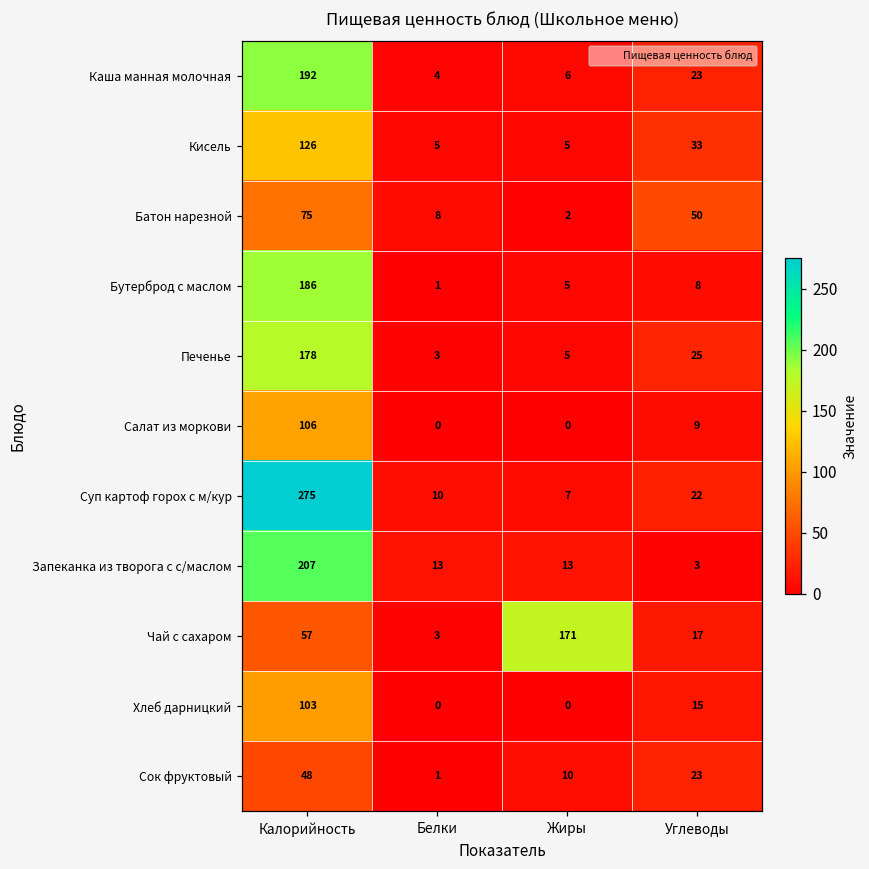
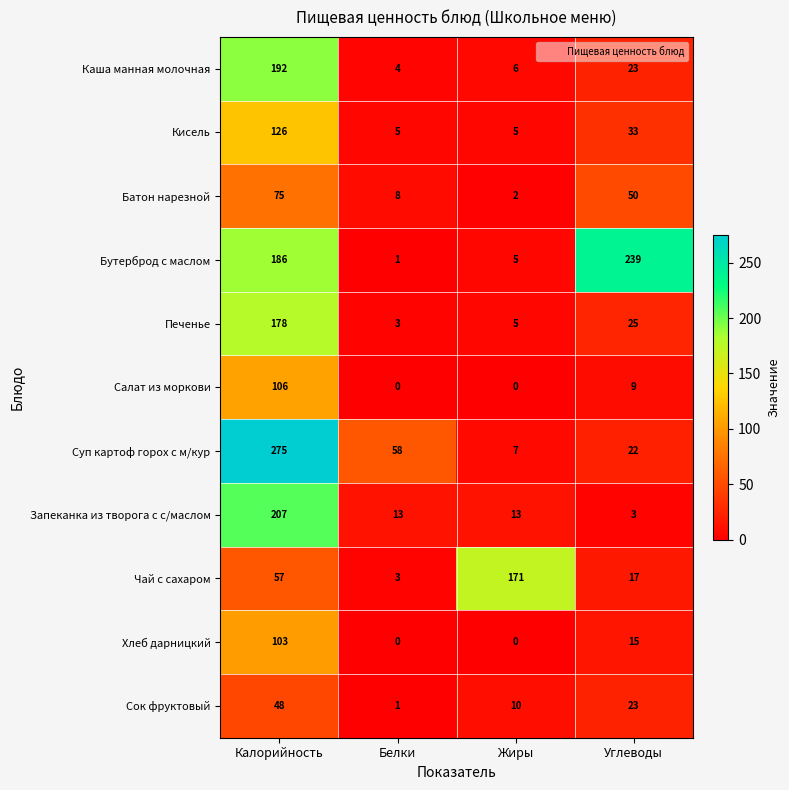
Бутерброд с маслом, Углеводы: 8 -> 239
Суп картоф горох с м/кур, Белки: 10 -> 58
